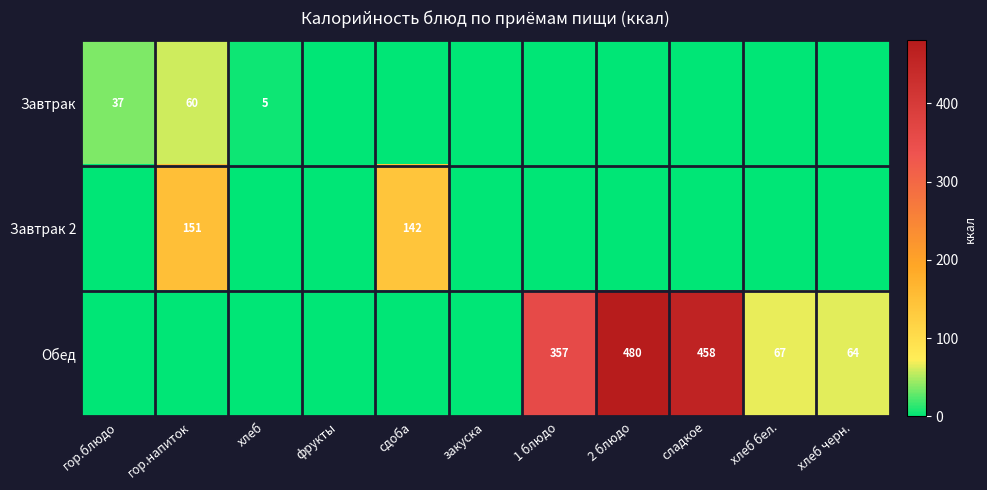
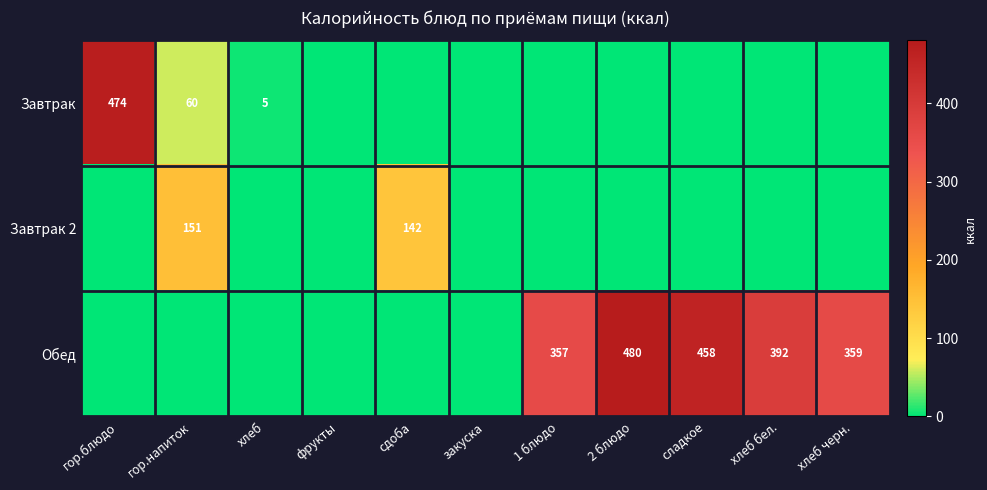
Завтрак, гор.блюдо: 37 -> 474
Обед, хлеб бел.: 67 -> 392
Обед, хлеб черн.: 64 -> 359
